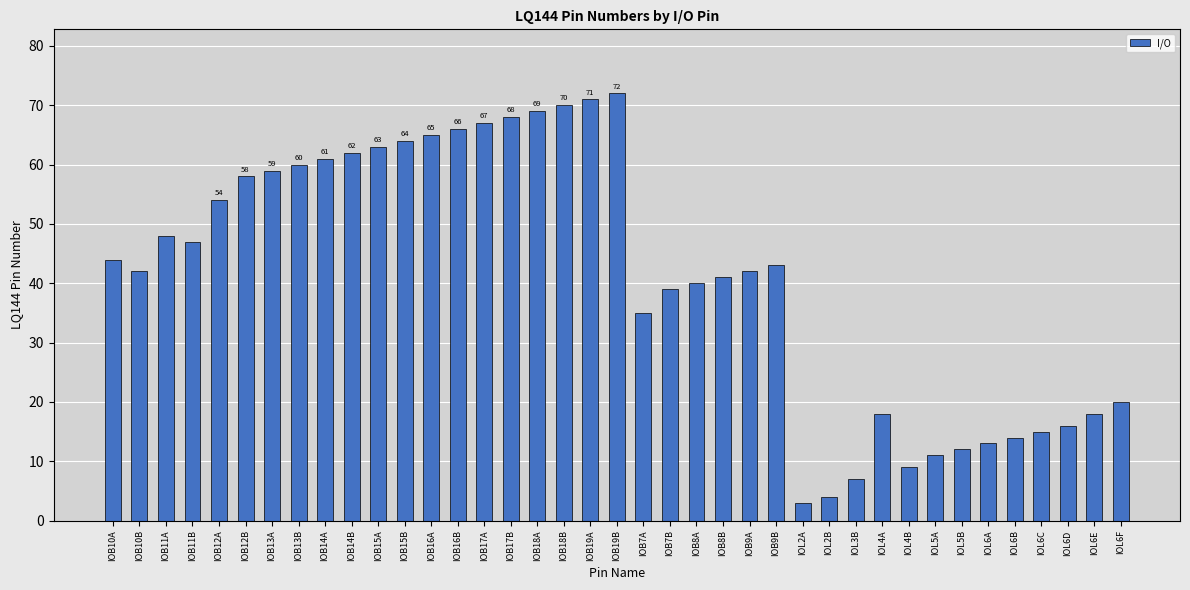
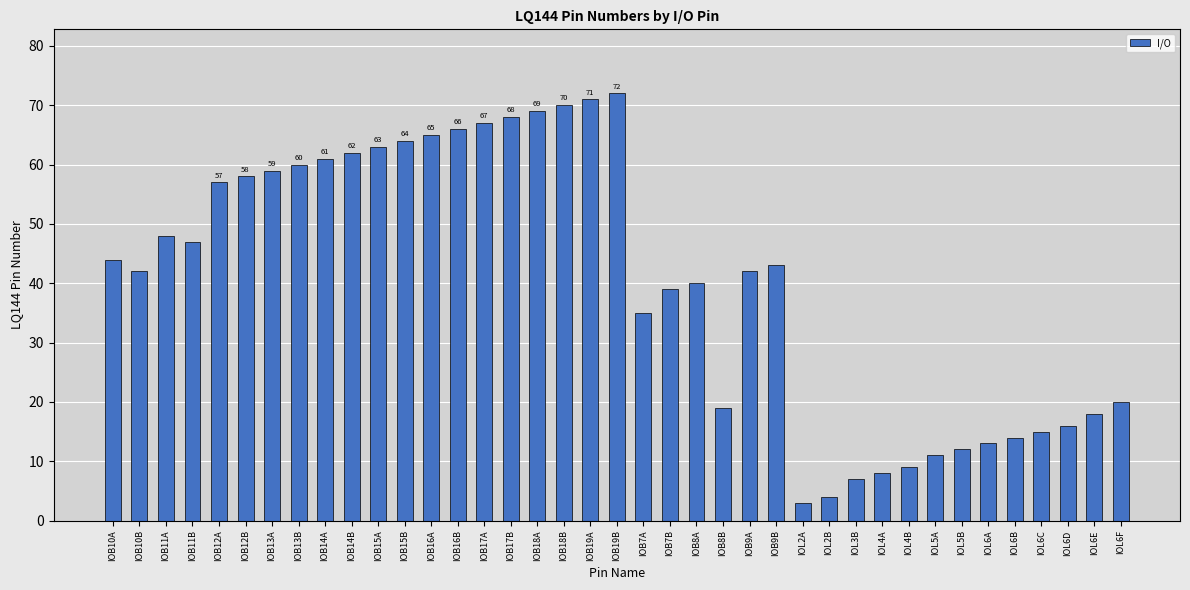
IOB12A: 54 -> 57
IOB8B: 41 -> 19
IOL4A: 18 -> 8
